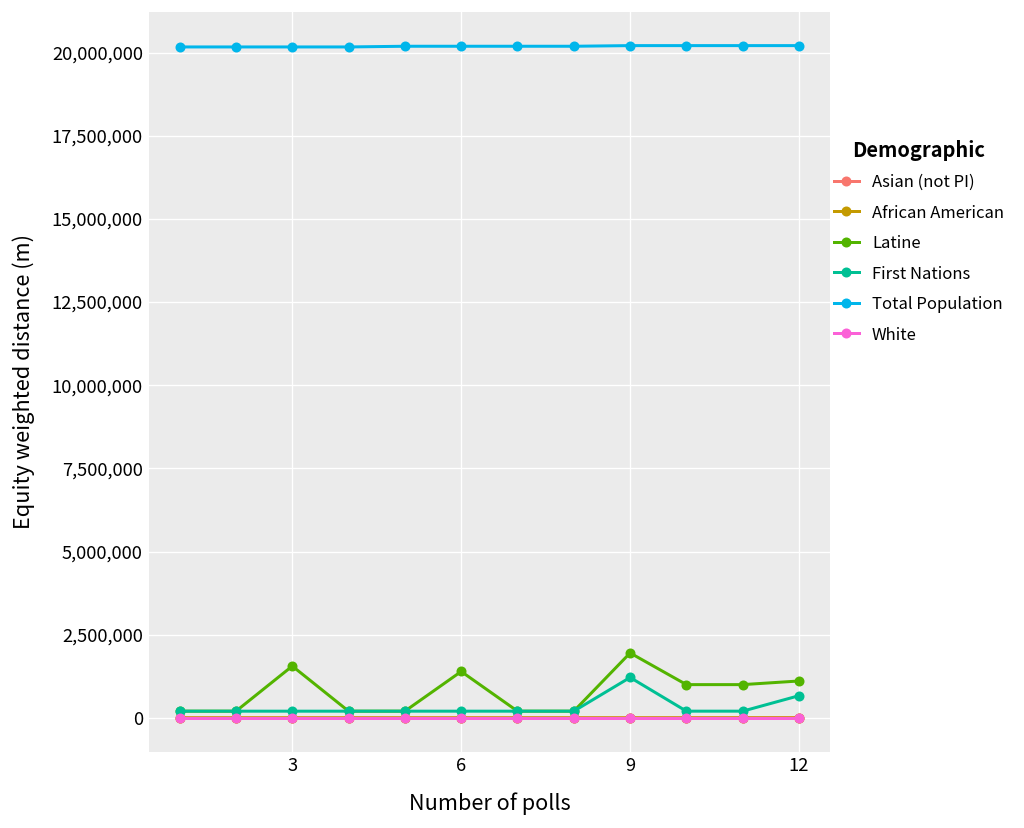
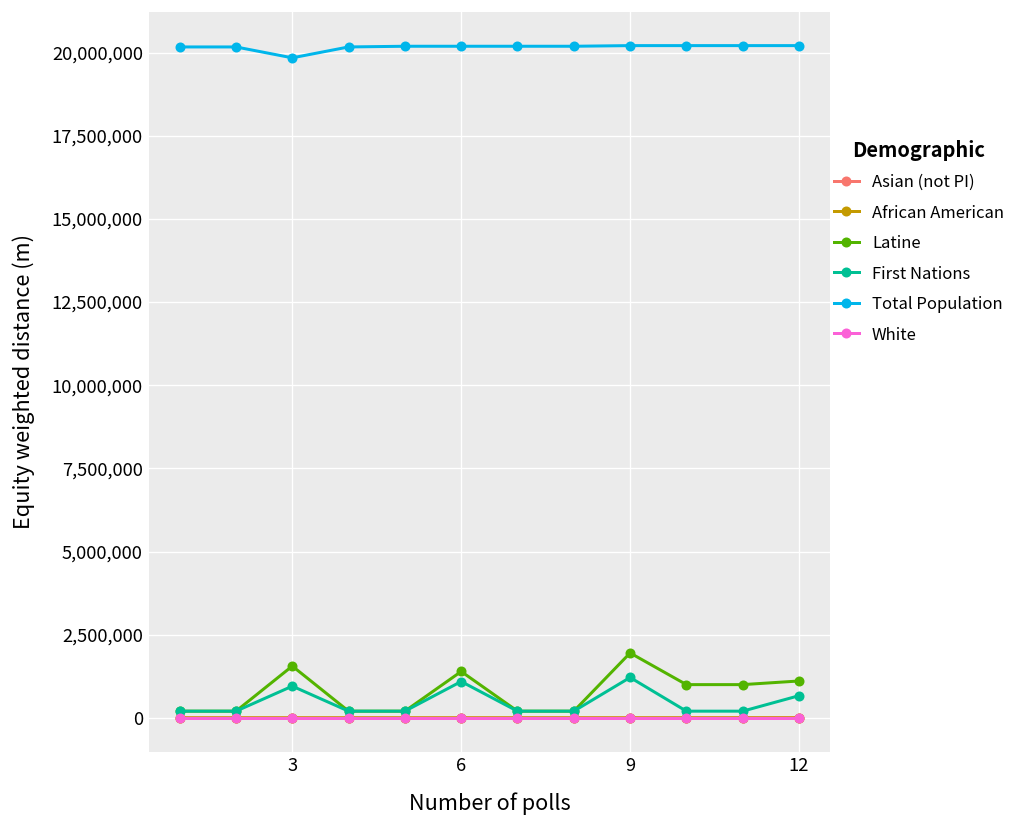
First Nations, 3: 200,000 -> 1,000,000
Total Population, 3: 20,200,000 -> 19,800,000
First Nations, 6: 200,000 -> 1,100,000
